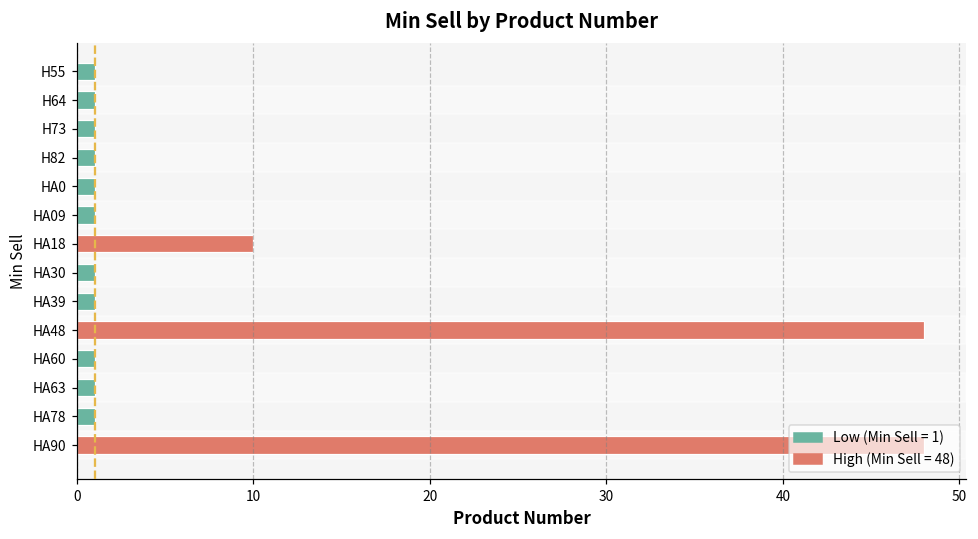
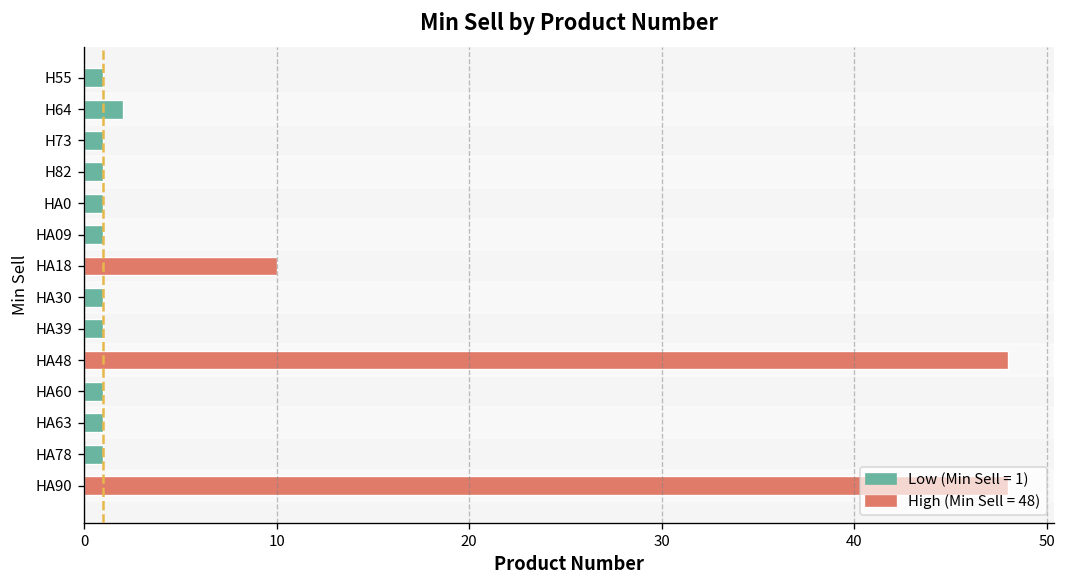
H64: 1 -> 2
